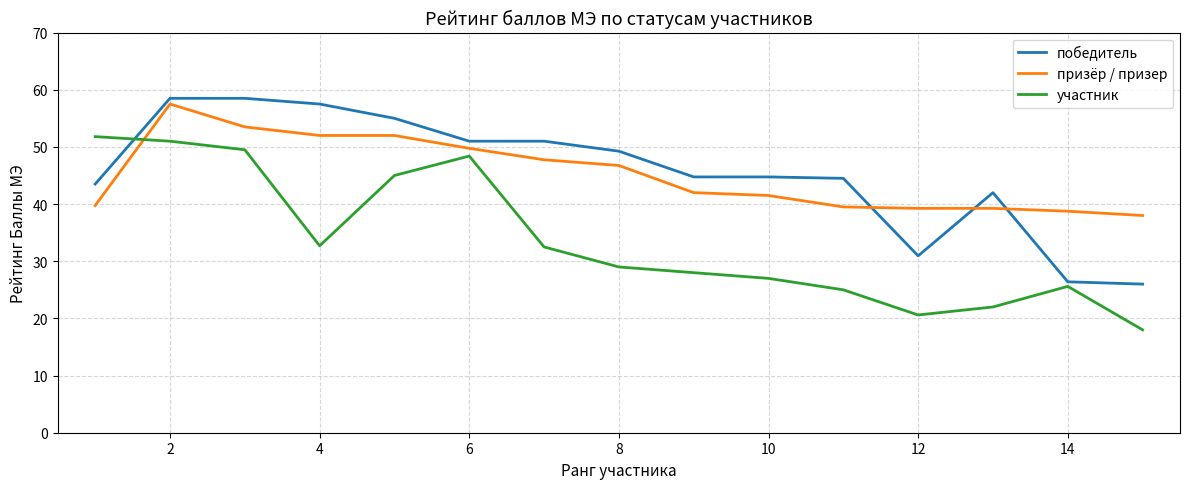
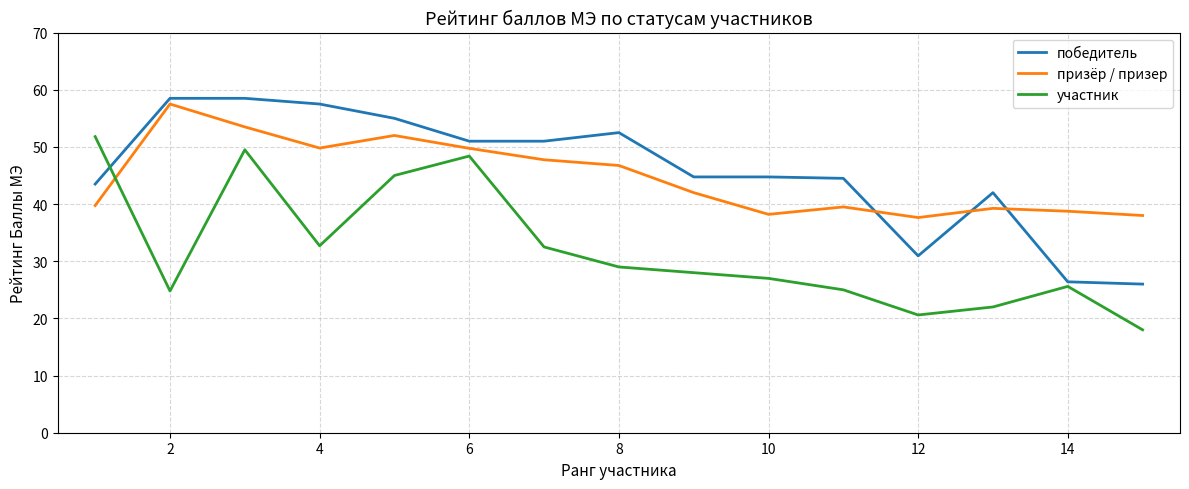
участник, 2: 51 -> 25
призёр / призер, 4: 52 -> 50
победитель, 8: 49 -> 53
призёр / призер, 10: 42 -> 38
призёр / призер, 12: 39 -> 38
